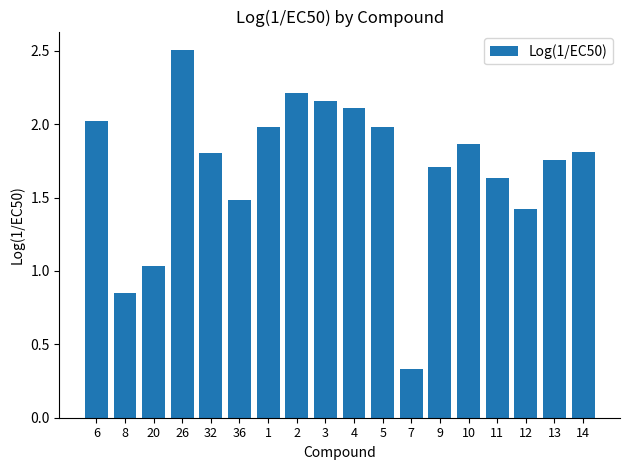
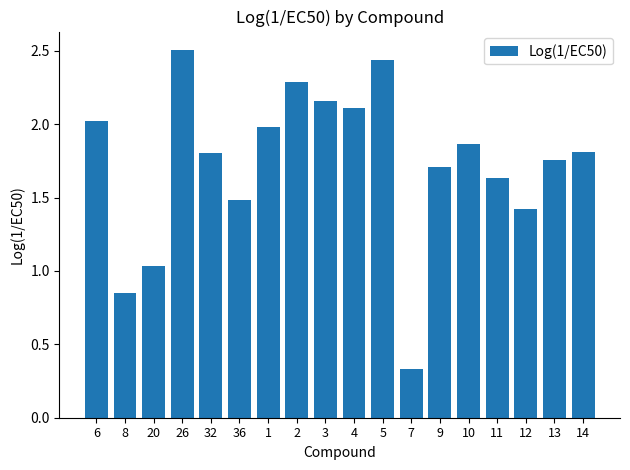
2: 2.21 -> 2.29
5: 1.98 -> 2.44
